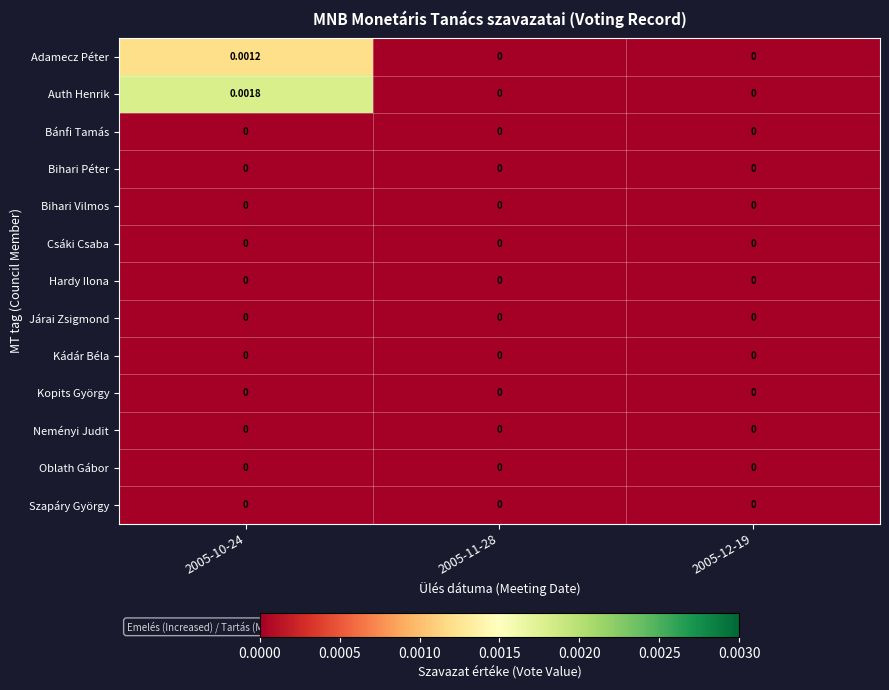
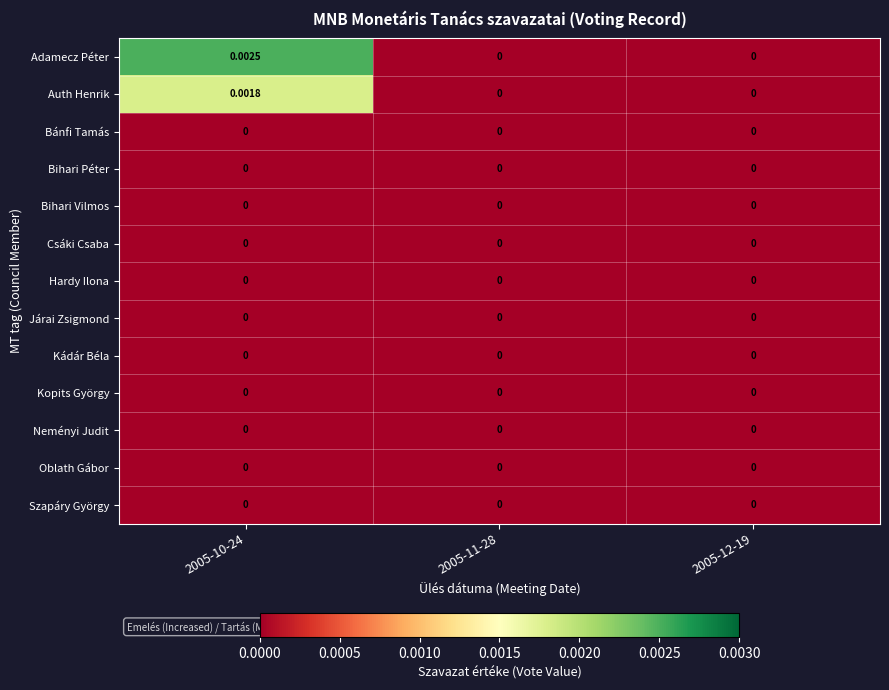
Adamecz Péter, 2005-10-24: 0.0012 -> 0.0025
